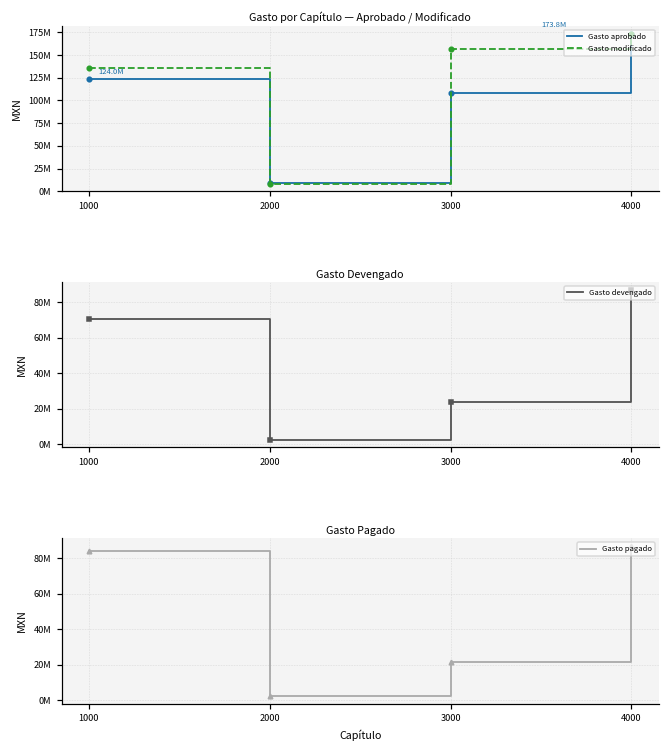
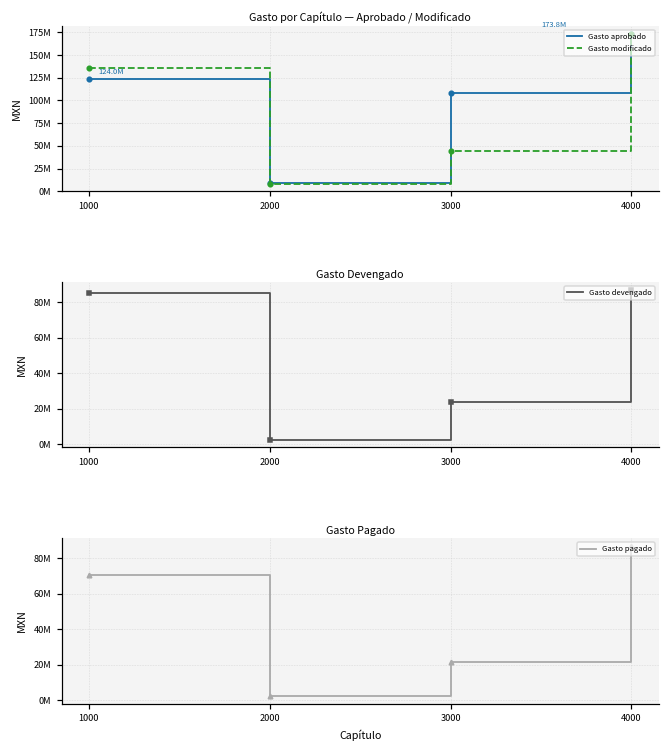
Gasto por Capítulo — Aprobado / Modificado, Gasto modificado, 3000: 160000000 -> 40000000
Gasto Devengado, 1000: 70000000 -> 85000000
Gasto Pagado, 1000: 84000000 -> 70000000
